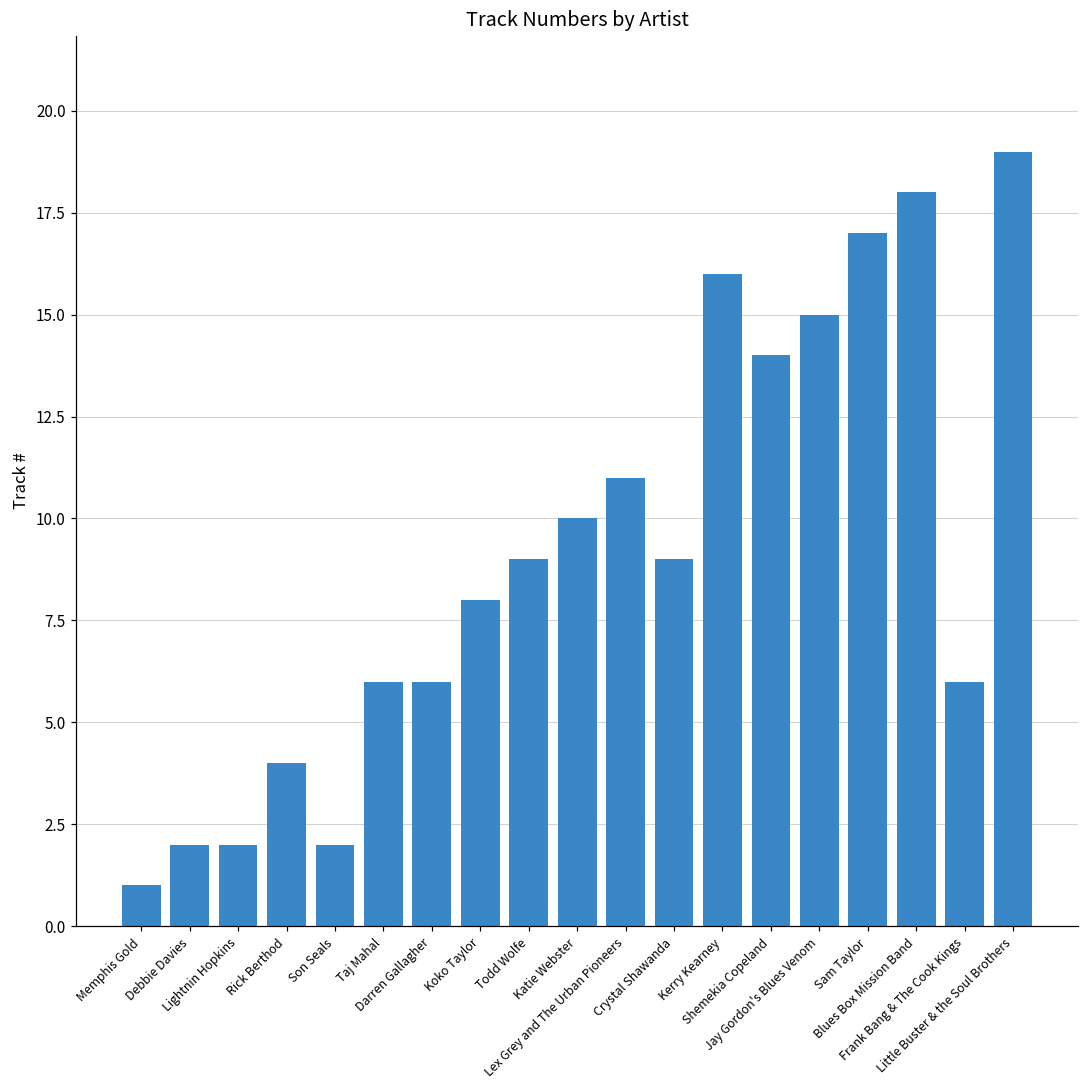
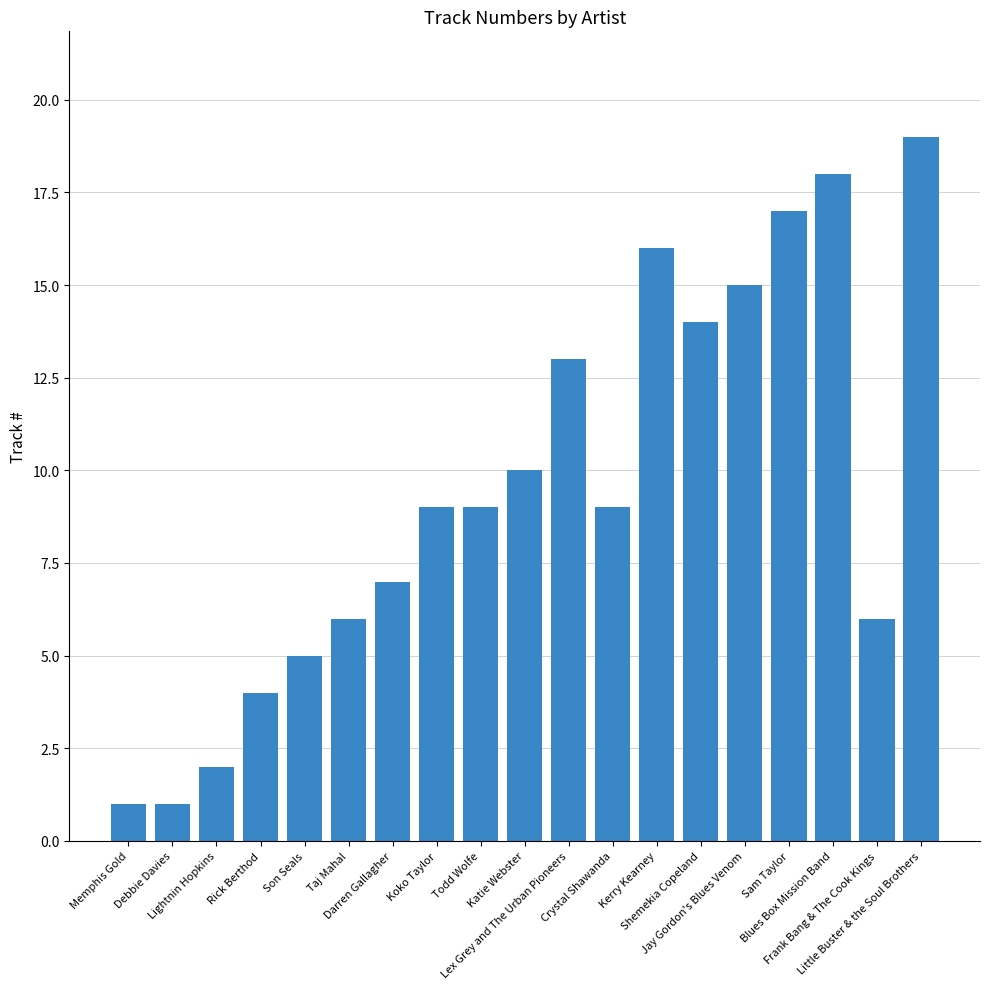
Debbie Davies: 2 -> 1
Son Seals: 2 -> 5
Darren Gallagher: 6 -> 7
Koko Taylor: 8 -> 9
Lex Grey and The Urban Pioneers: 11 -> 13
